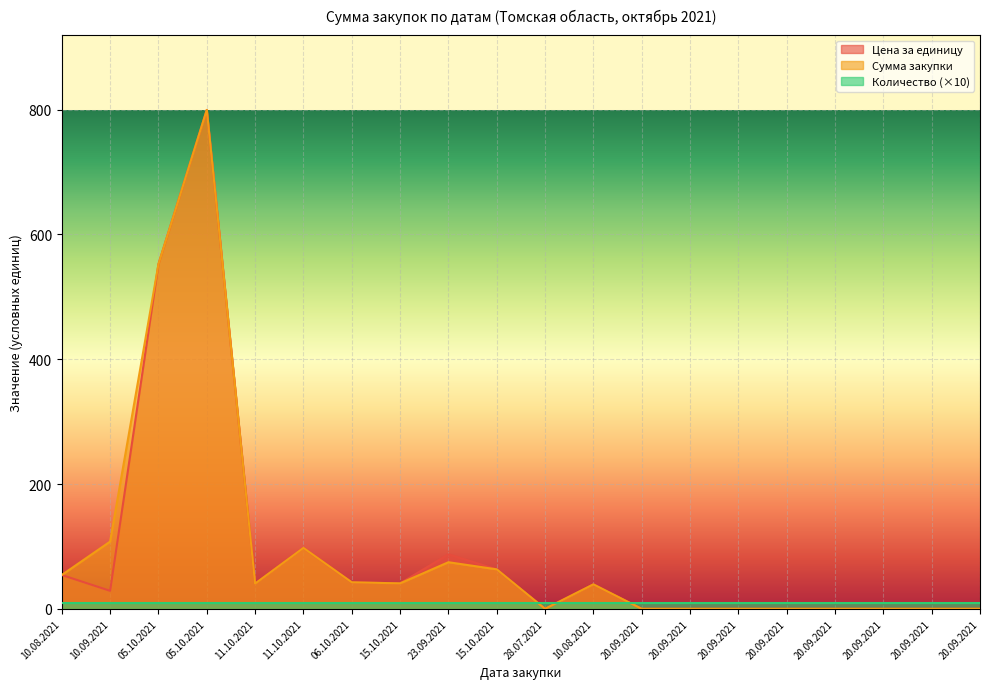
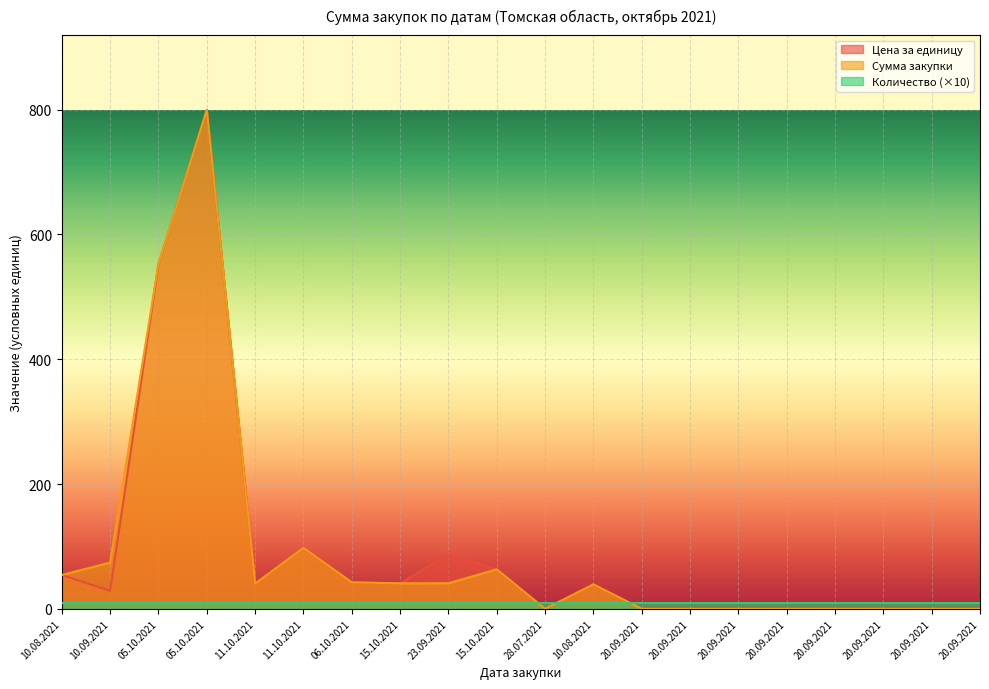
Сумма закупки, 10.09.2021: 110 -> 70
Сумма закупки, 23.09.2021: 70 -> 40
